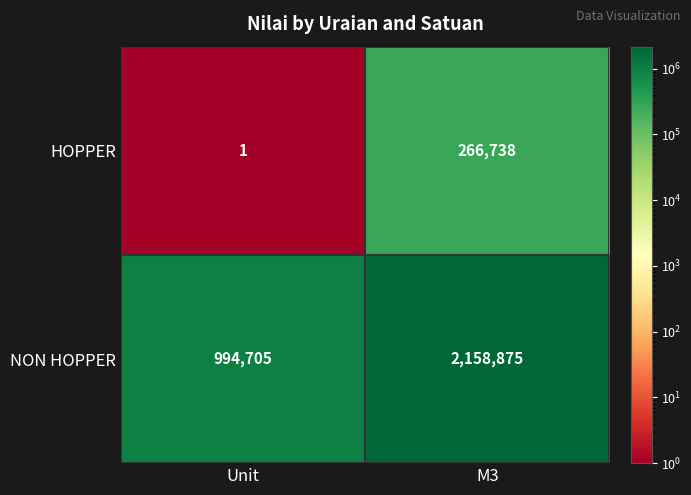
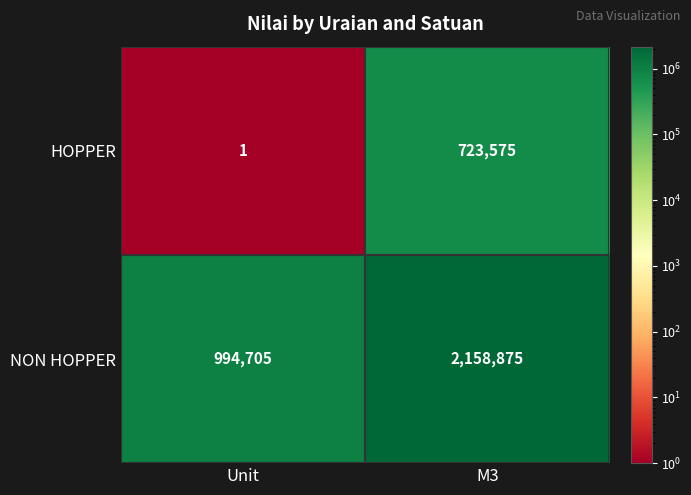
HOPPER, M3: 266,738 -> 723,575
